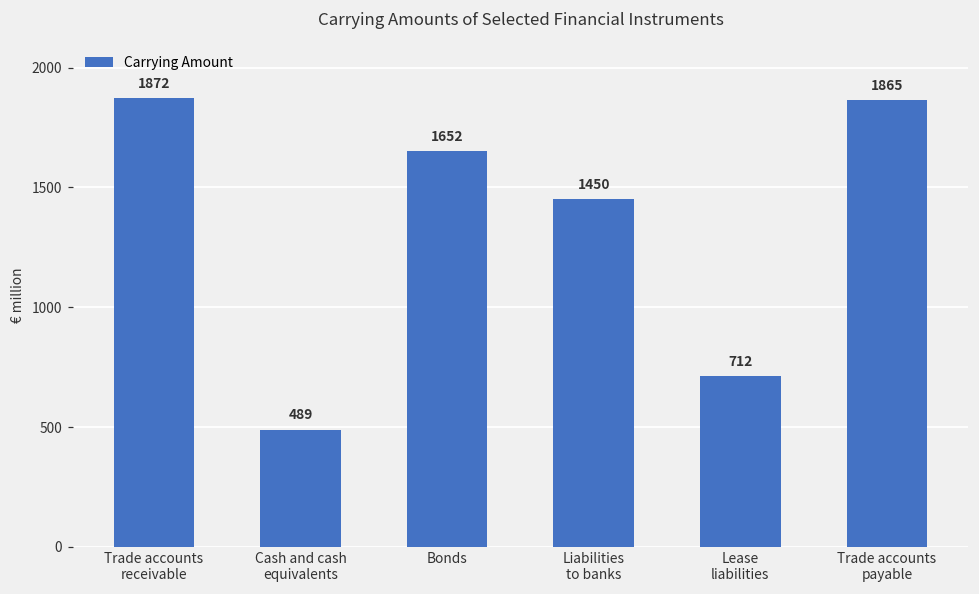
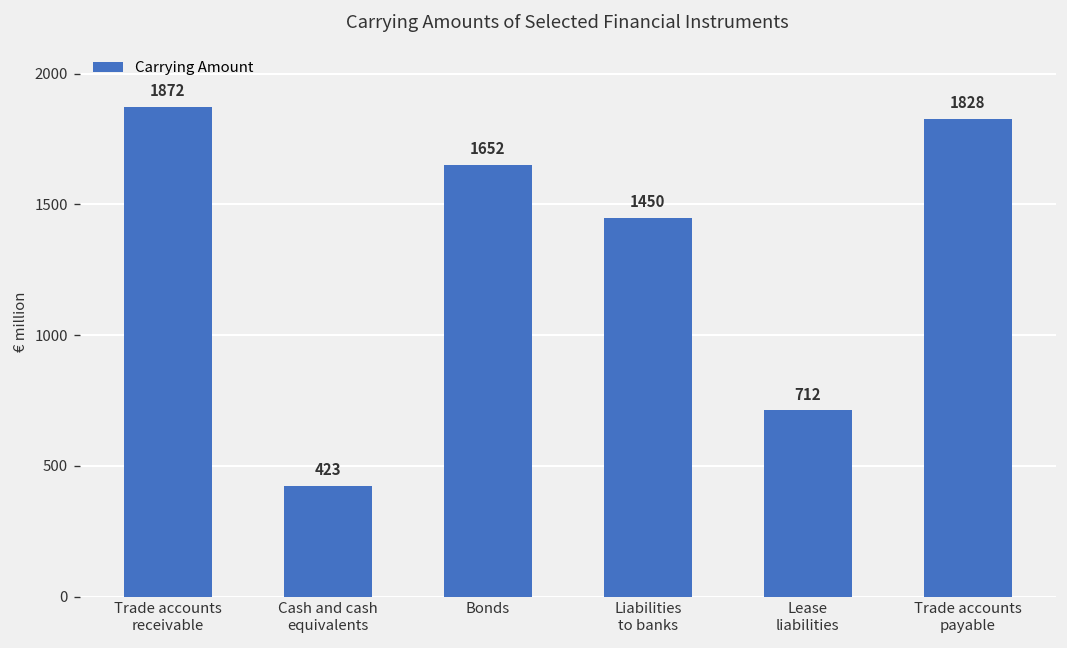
Cash and cash equivalents: 489 -> 423
Trade accounts payable: 1865 -> 1828
